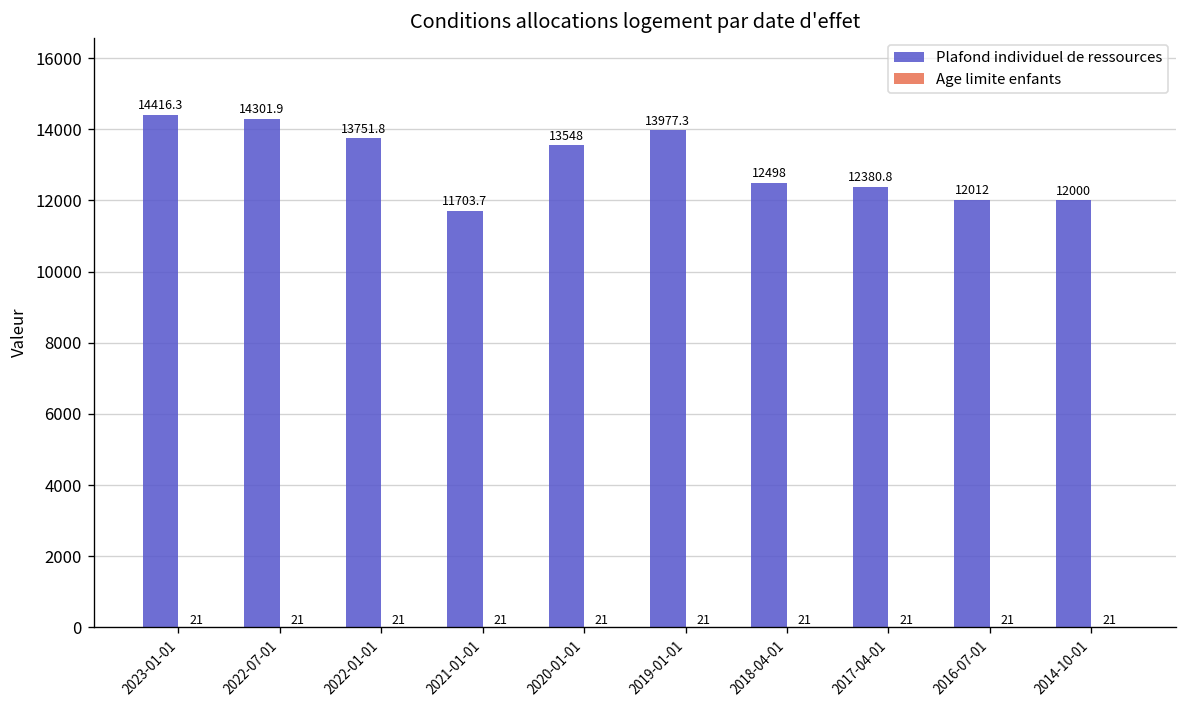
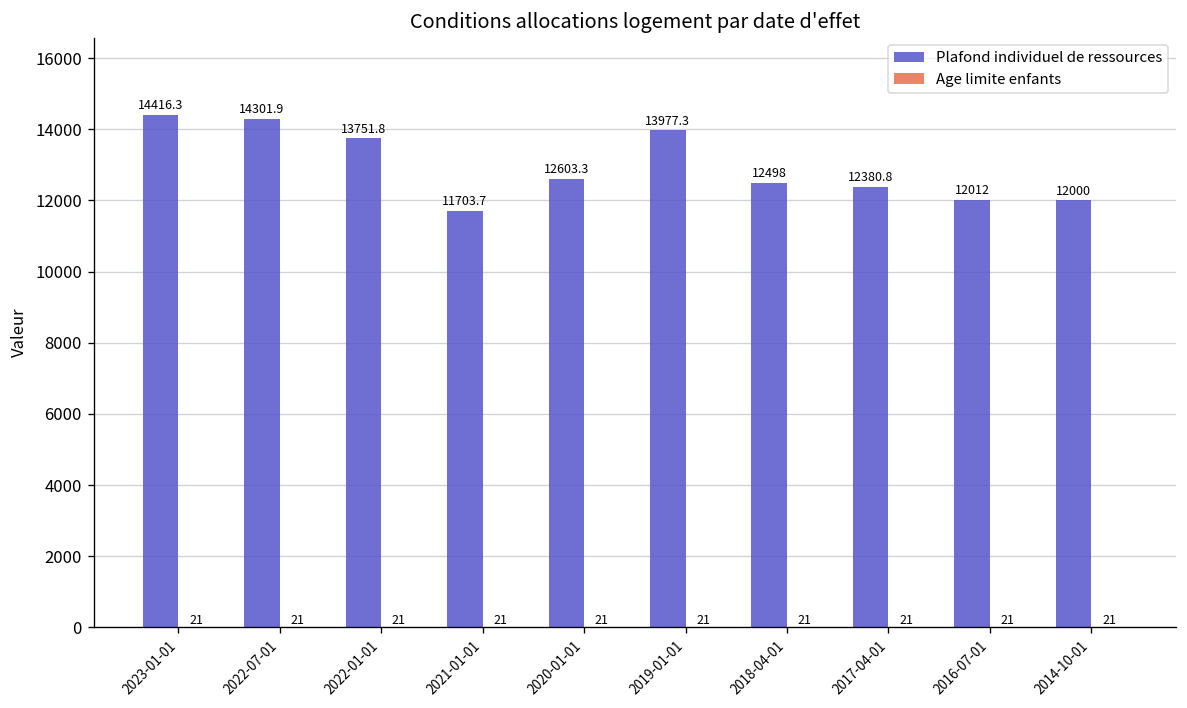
Plafond individuel de ressources, 2020-01-01: 13548 -> 12603.3
